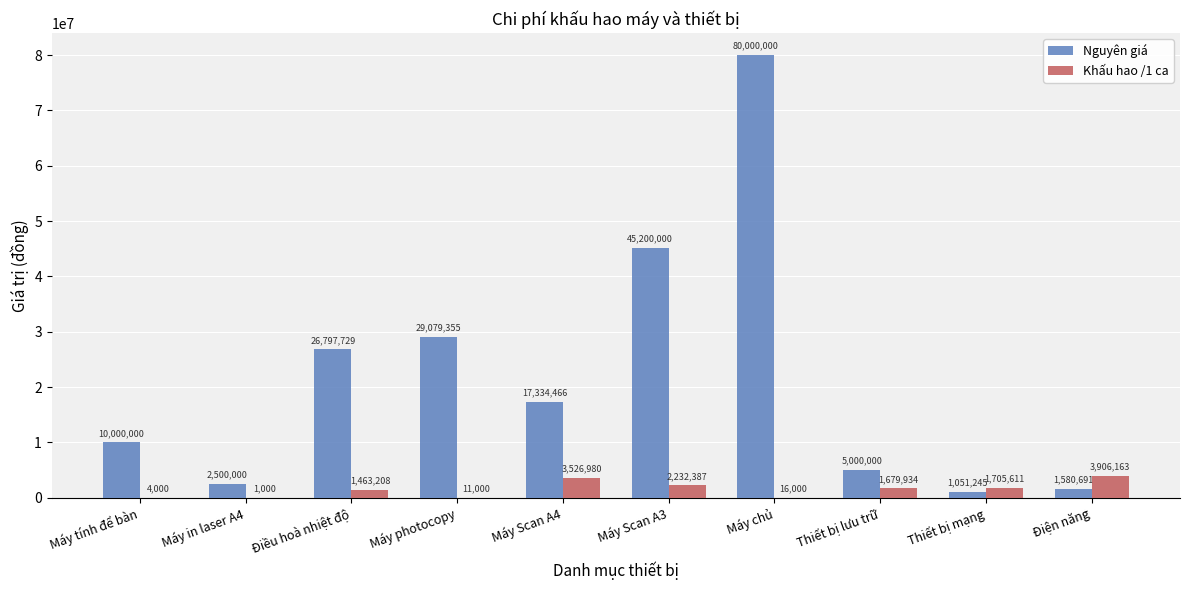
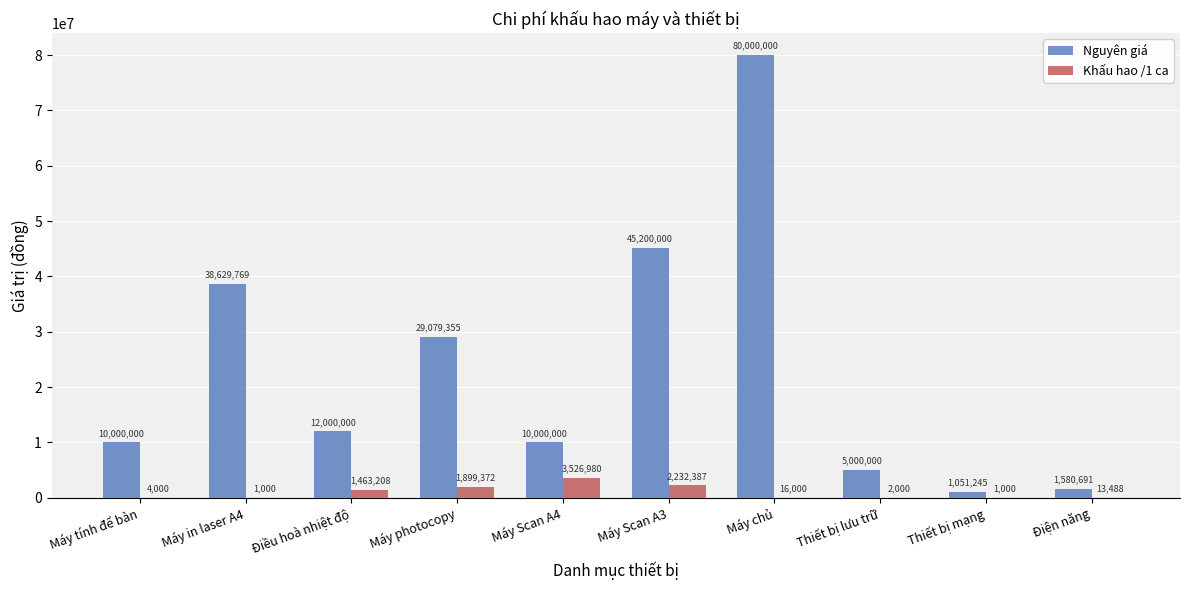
Nguyên giá, Máy in laser A4: 2,500,000 -> 38,629,769
Nguyên giá, Điều hoà nhiệt độ: 26,797,729 -> 12,000,000
Khấu hao /1 ca, Máy photocopy: 11,000 -> 1,899,372
Nguyên giá, Máy Scan A4: 17,334,466 -> 10,000,000
Khấu hao /1 ca, Thiết bị lưu trữ: 1,679,934 -> 2,000
Khấu hao /1 ca, Thiết bị mạng: 1,705,611 -> 1,000
Khấu hao /1 ca, Điện năng: 3,906,163 -> 13,488
